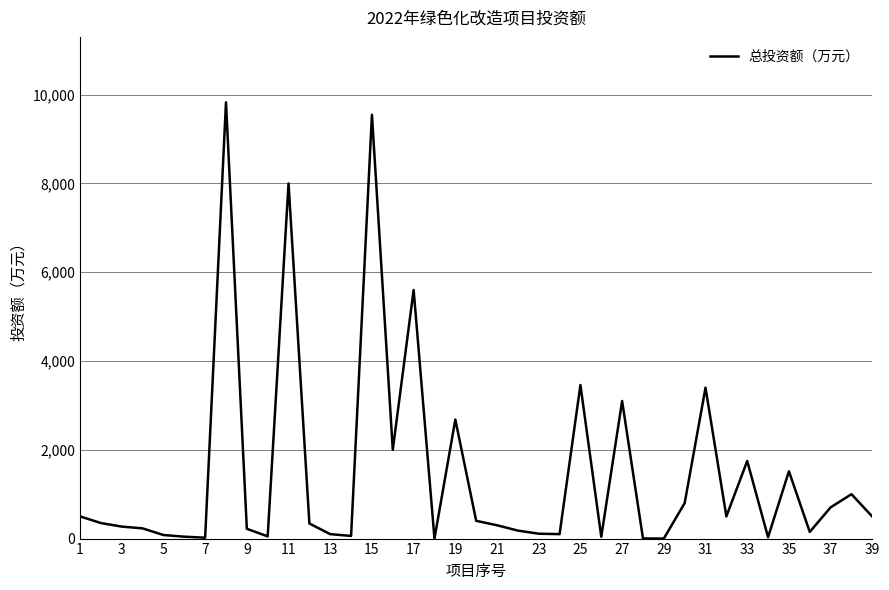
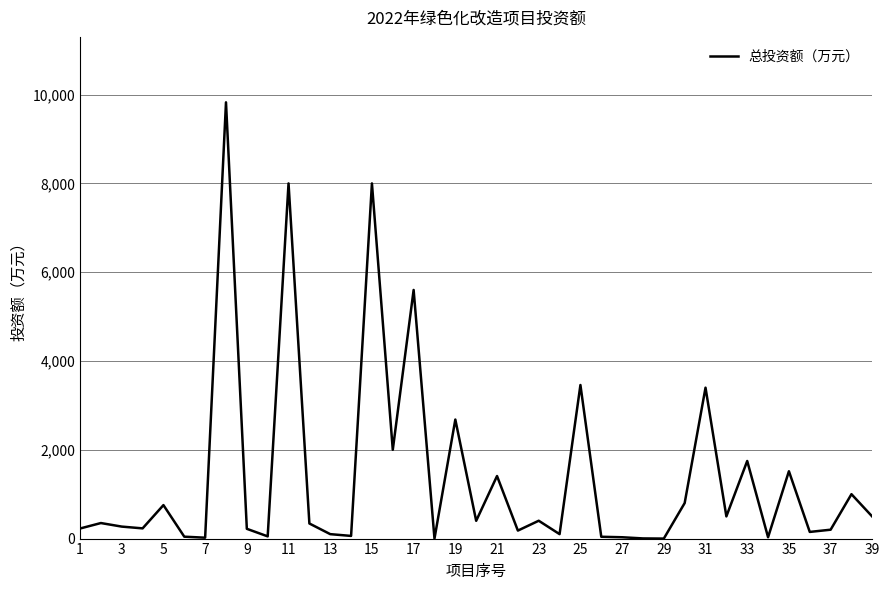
1: 500 -> 200
5: 100 -> 800
15: 9,500 -> 8,000
21: 300 -> 1,400
23: 100 -> 400
27: 3,100 -> 0
37: 700 -> 200
